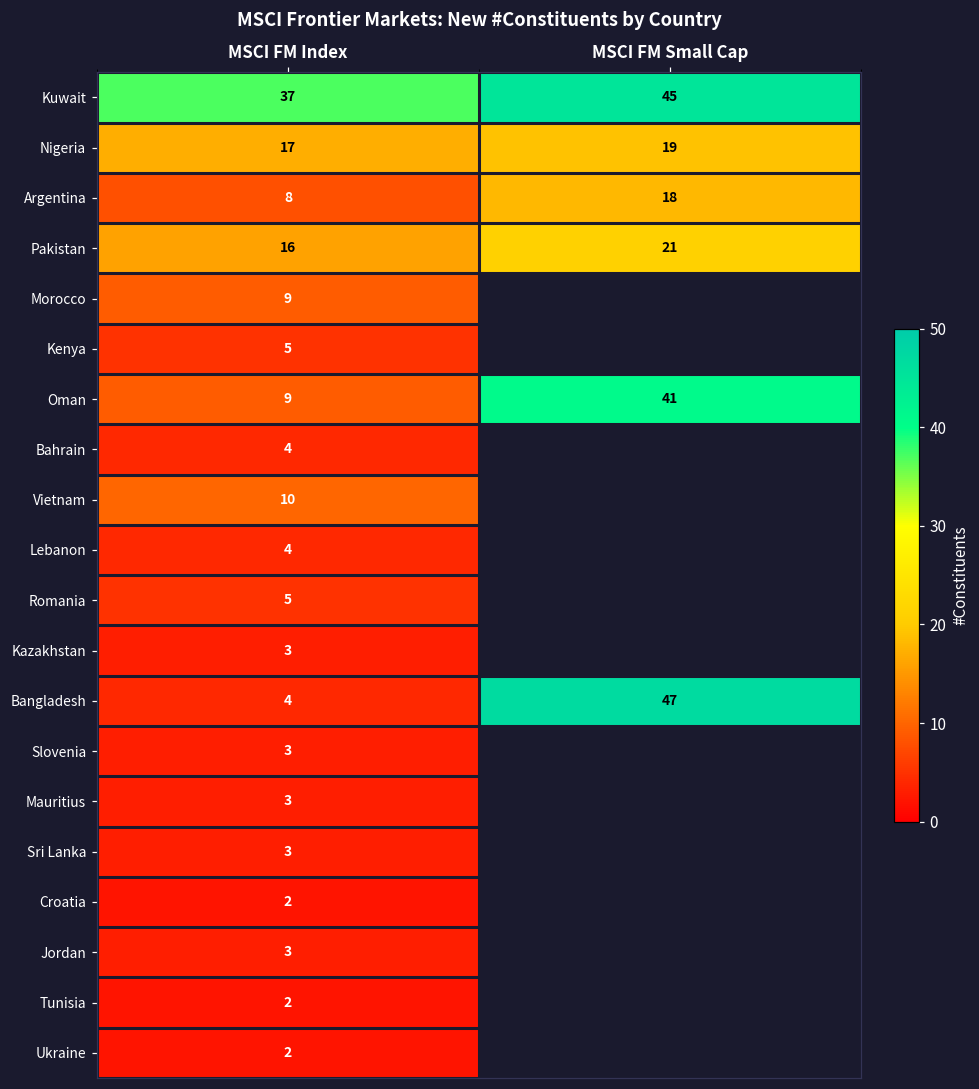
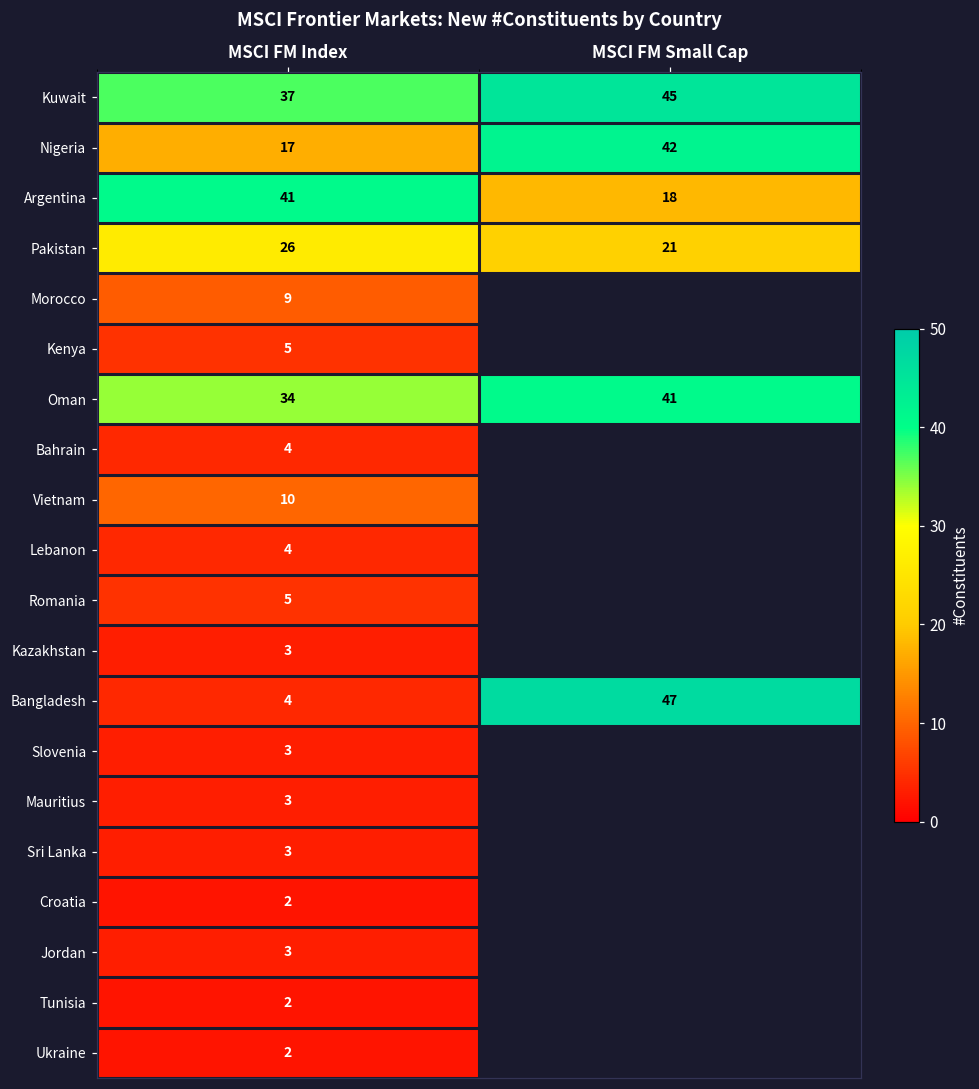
Nigeria, MSCI FM Small Cap: 19 -> 42
Argentina, MSCI FM Index: 8 -> 41
Pakistan, MSCI FM Index: 16 -> 26
Oman, MSCI FM Index: 9 -> 34
